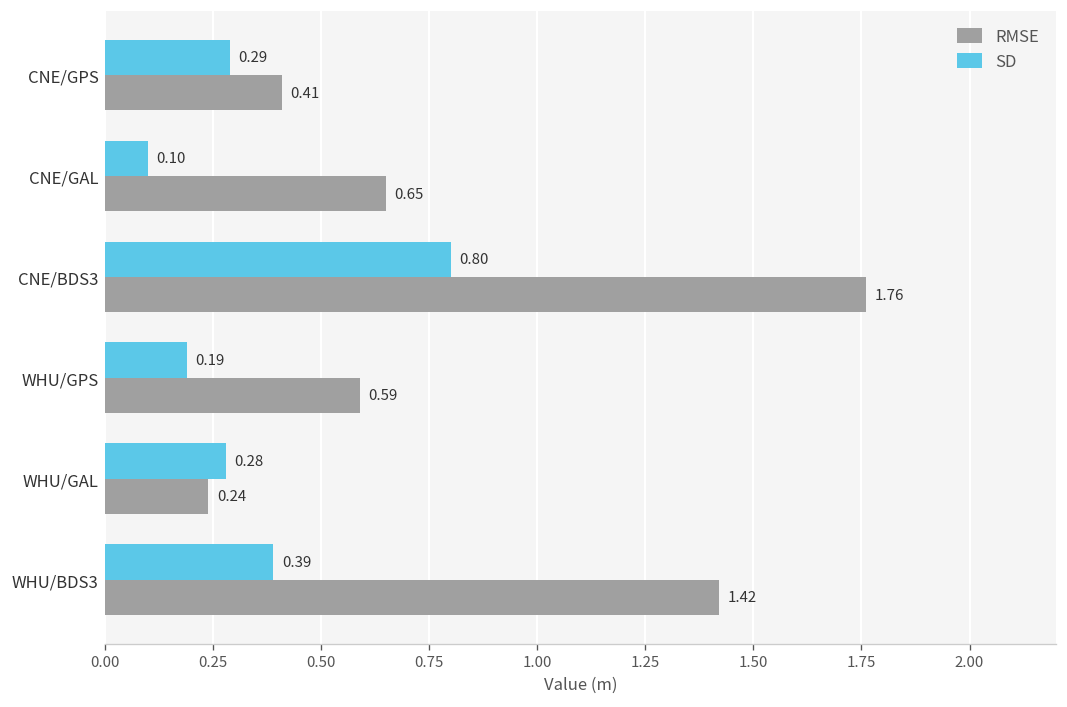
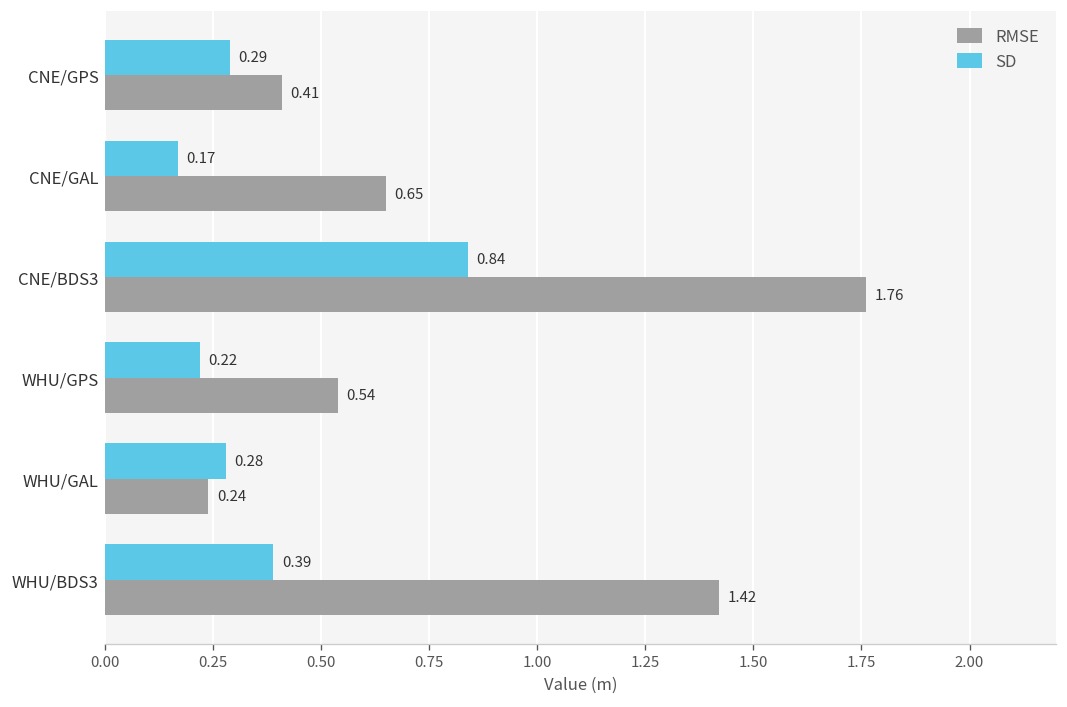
SD, CNE/GAL: 0.10 -> 0.17
SD, CNE/BDS3: 0.80 -> 0.84
SD, WHU/GPS: 0.19 -> 0.22
RMSE, WHU/GPS: 0.59 -> 0.54
